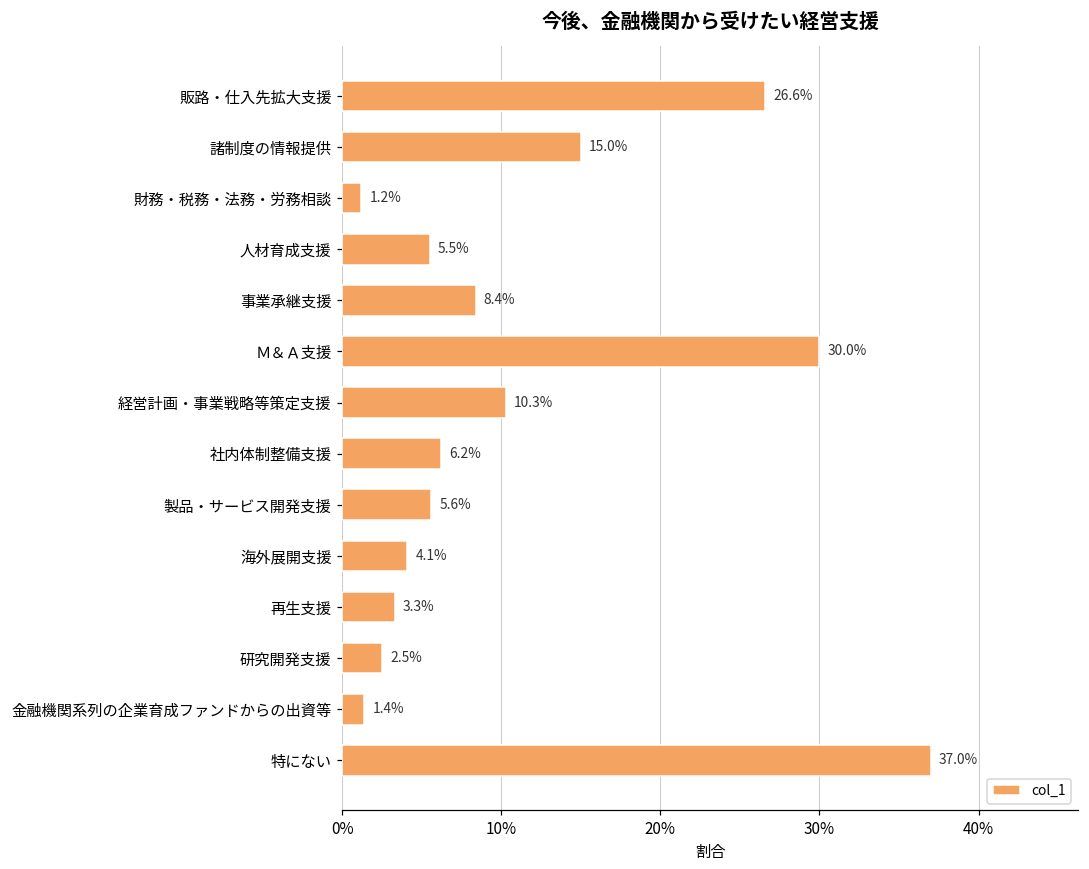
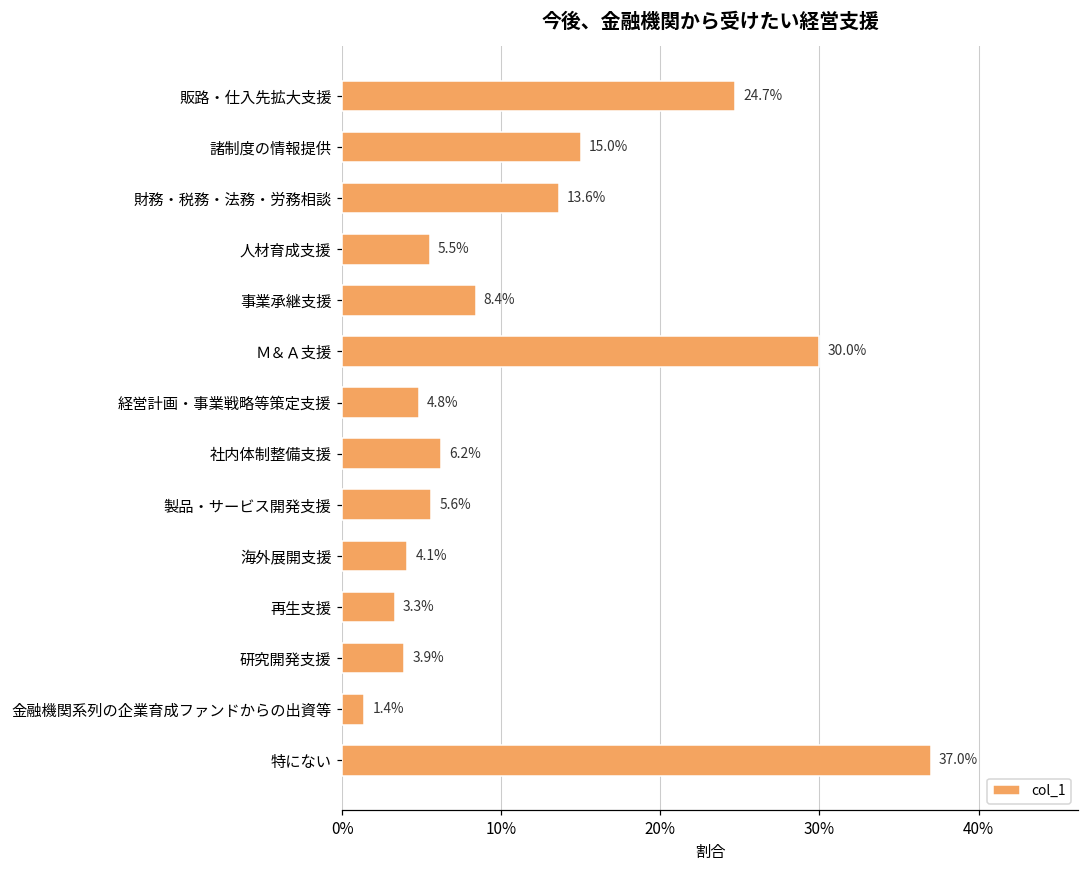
販路・仕入先拡大支援: 26.6% -> 24.7%
財務・税務・法務・労務相談: 1.2% -> 13.6%
経営計画・事業戦略等策定支援: 10.3% -> 4.8%
研究開発支援: 2.5% -> 3.9%
